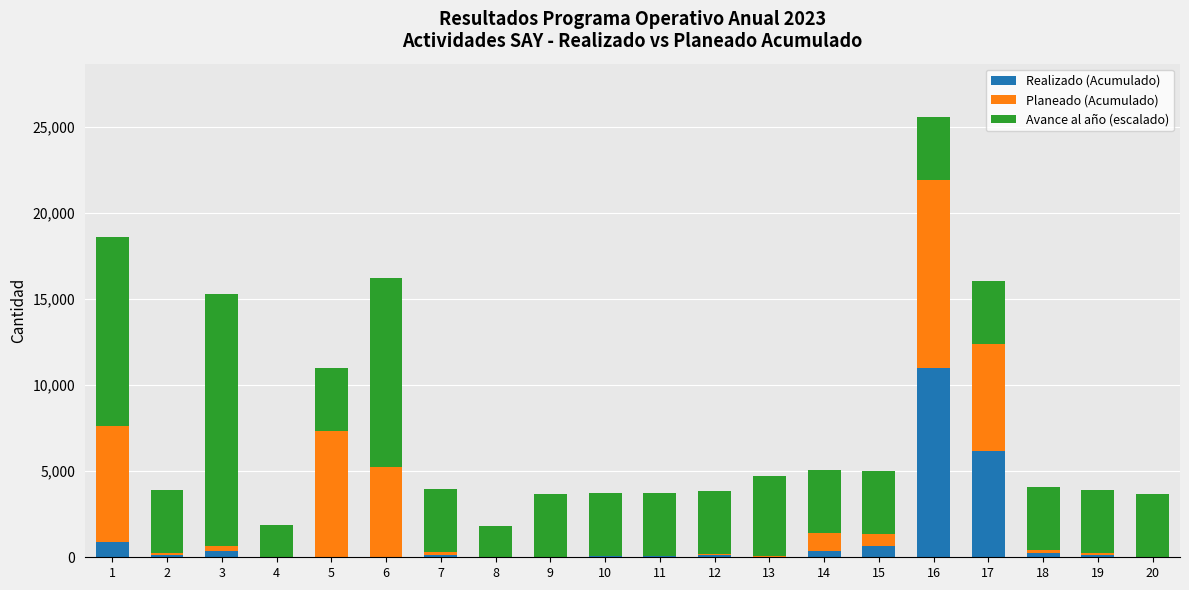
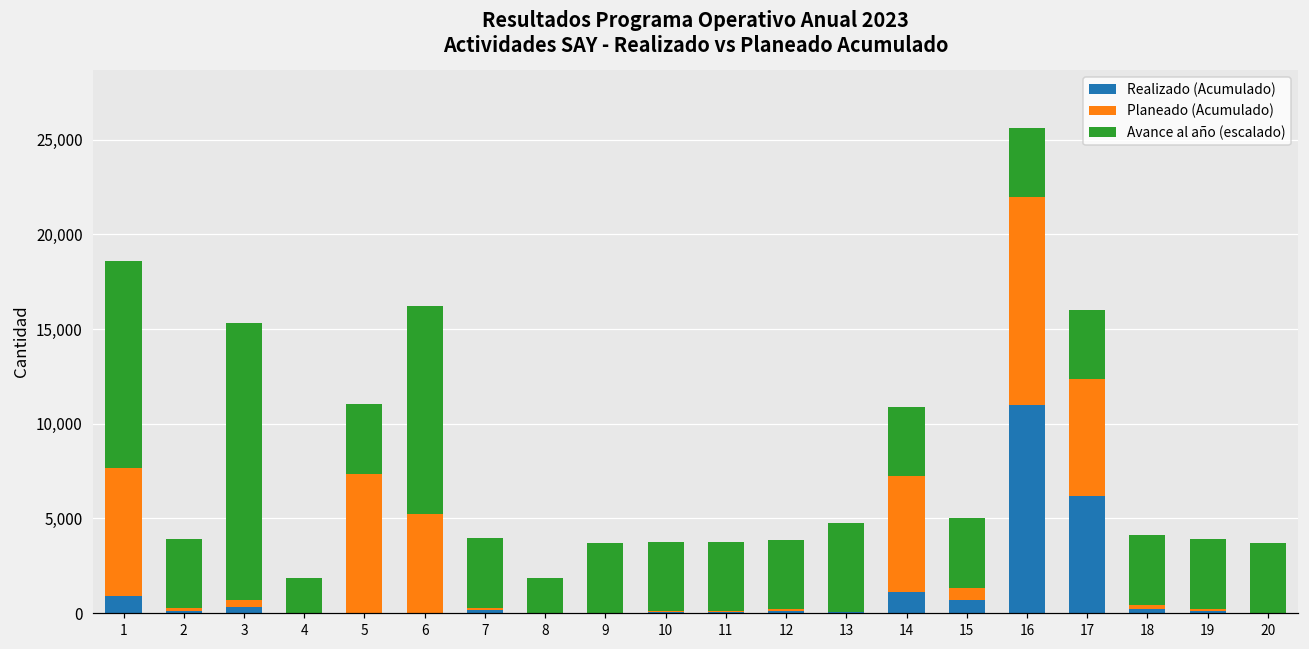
Realizado (Acumulado), 14: 300 -> 1,100
Planeado (Acumulado), 14: 1,100 -> 6,100
